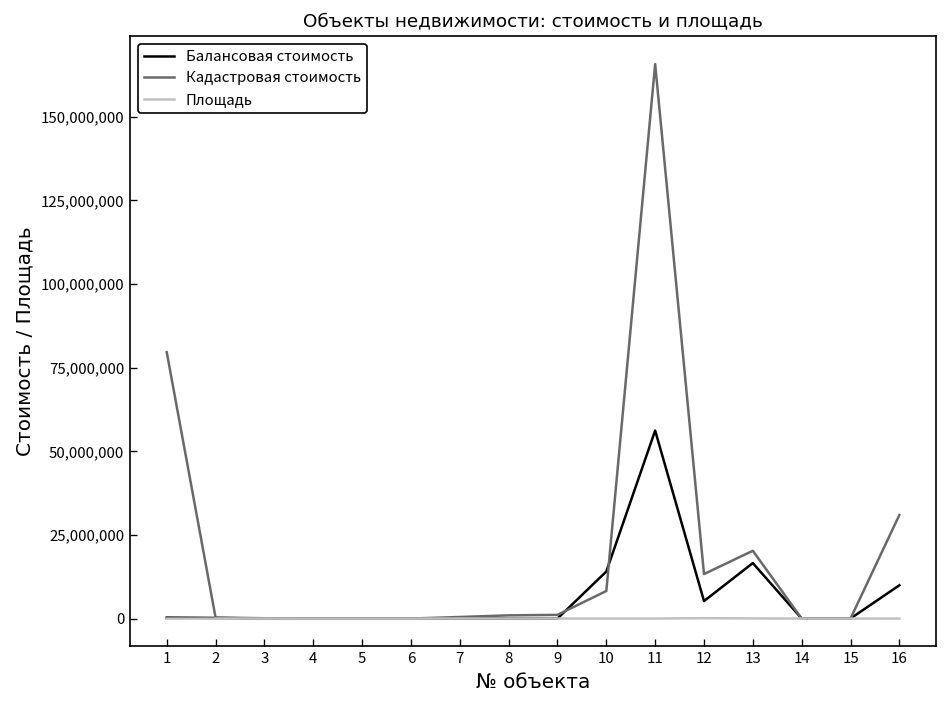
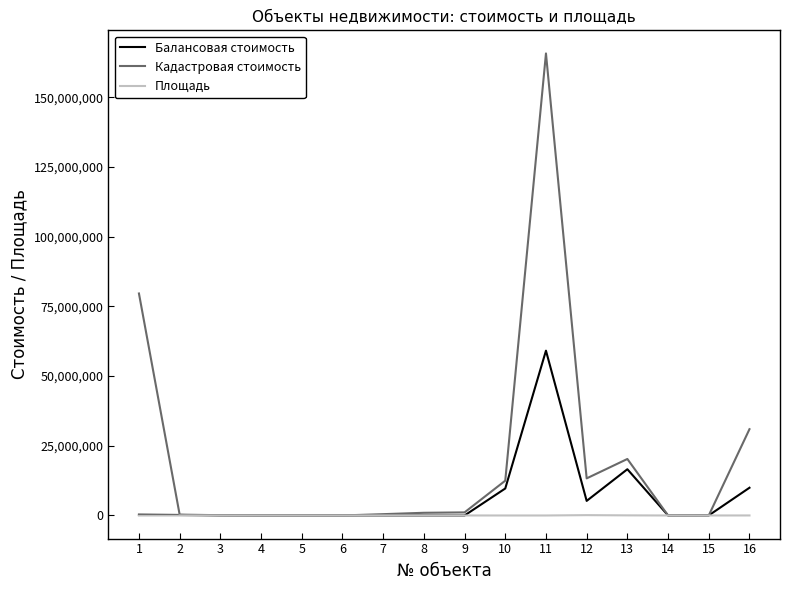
Балансовая стоимость, 10: 14,000,000 -> 10,000,000
Кадастровая стоимость, 10: 8,000,000 -> 12,000,000
Балансовая стоимость, 11: 56,000,000 -> 59,000,000
